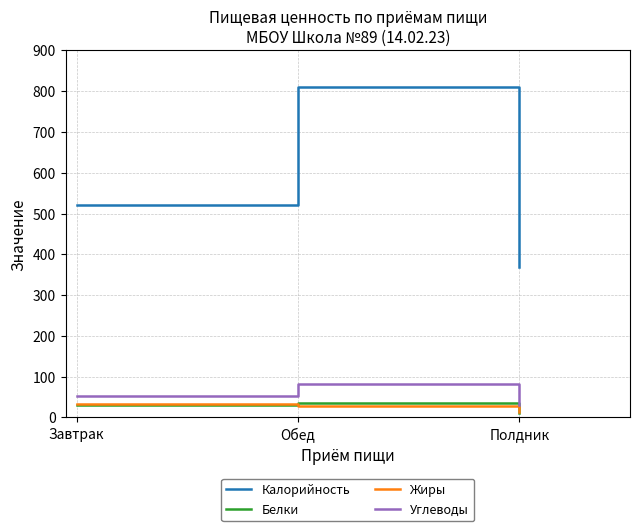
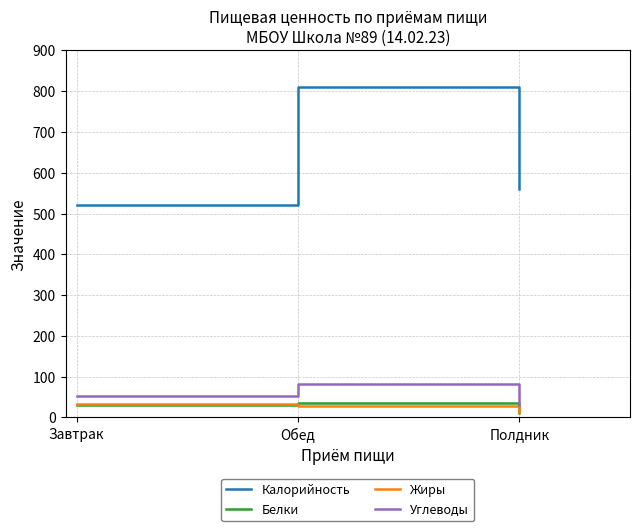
Калорийность, Полдник: 370 -> 560
